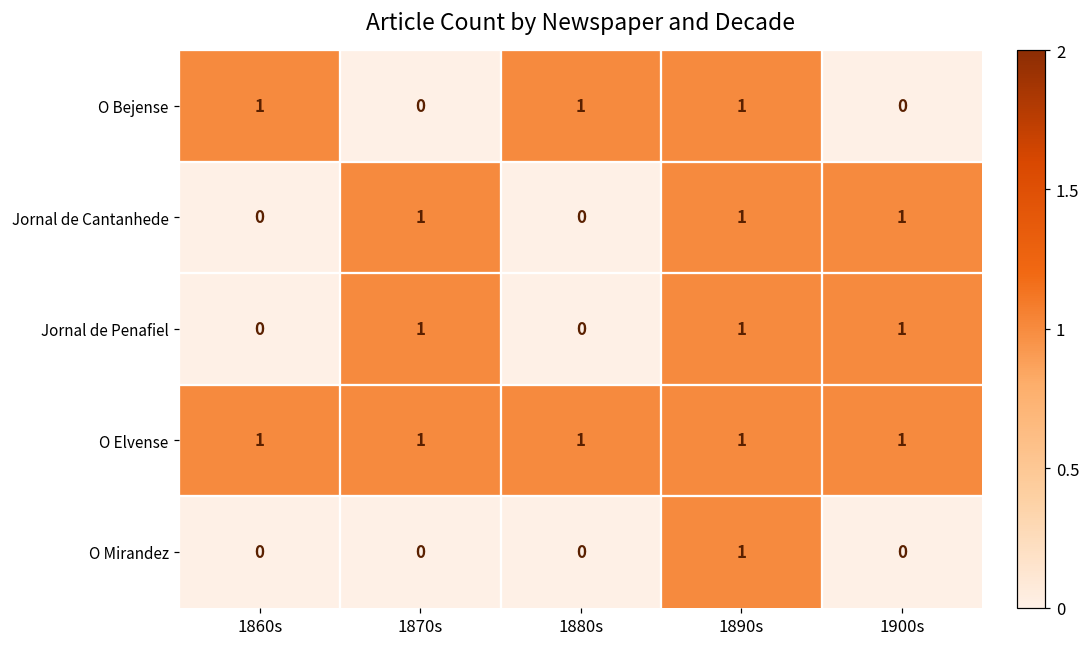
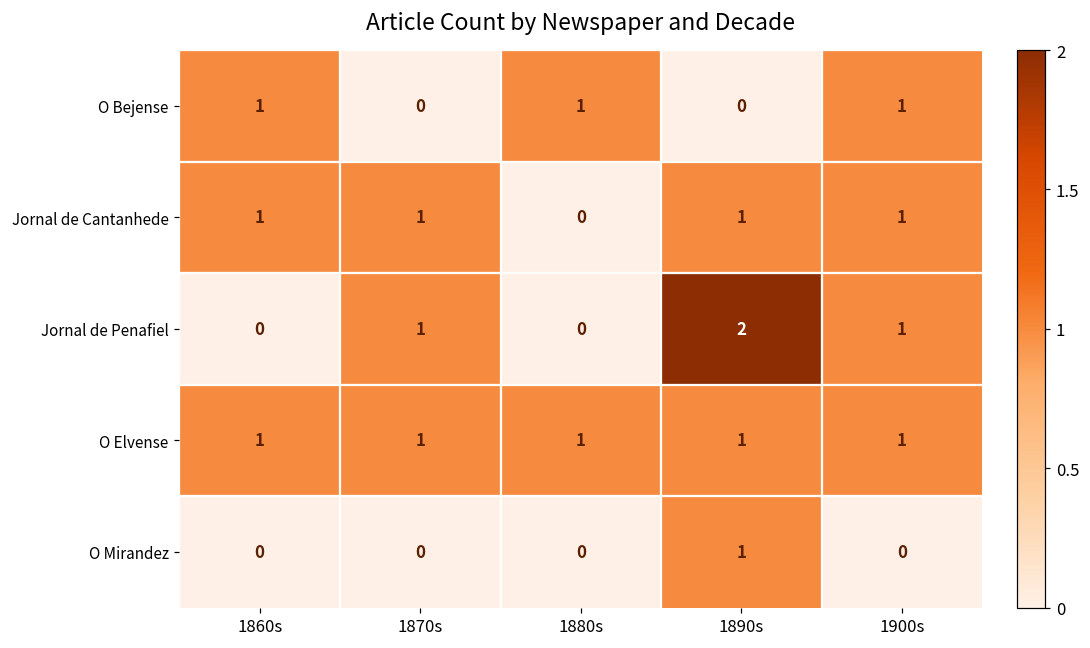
O Bejense, 1890s: 1 -> 0
O Bejense, 1900s: 0 -> 1
Jornal de Cantanhede, 1860s: 0 -> 1
Jornal de Penafiel, 1890s: 1 -> 2
